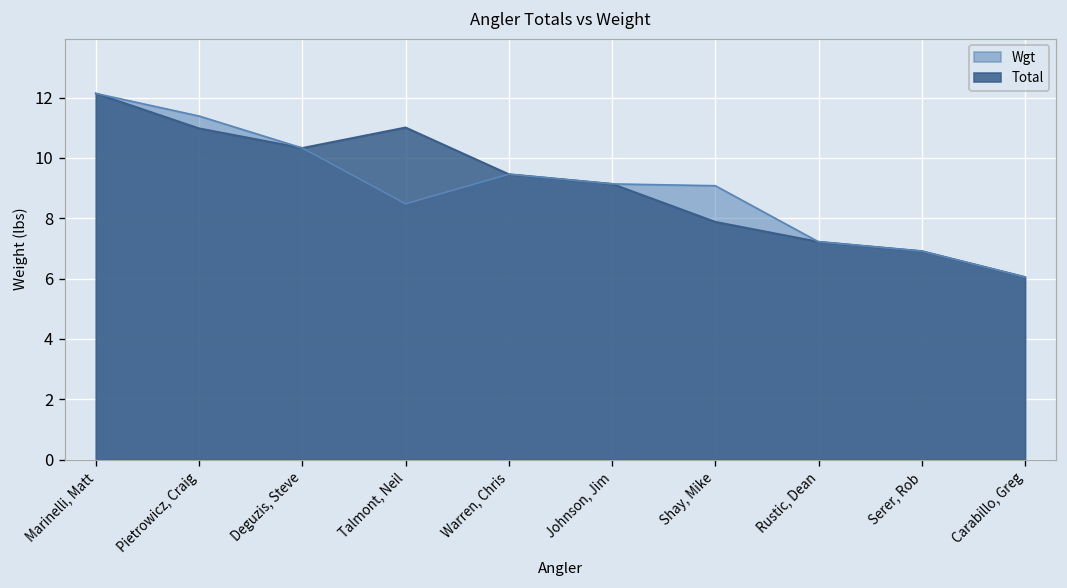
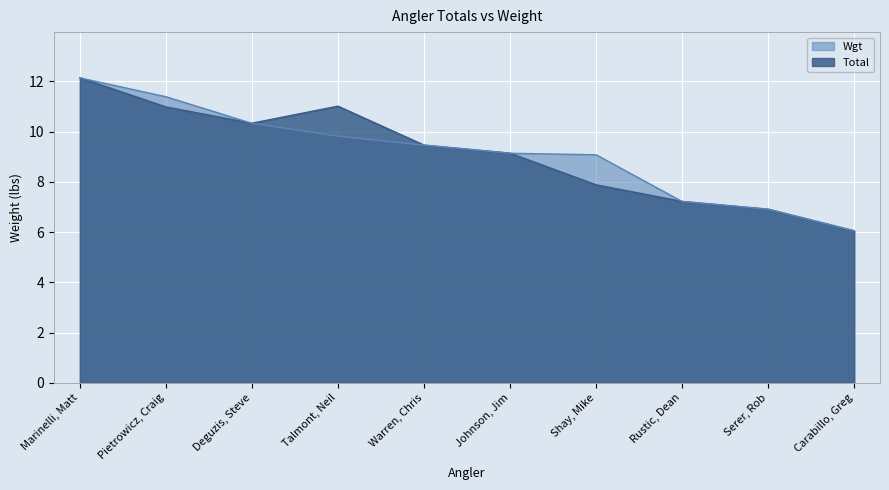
Wgt, Talmont, Neil: 8.5 -> 9.8
